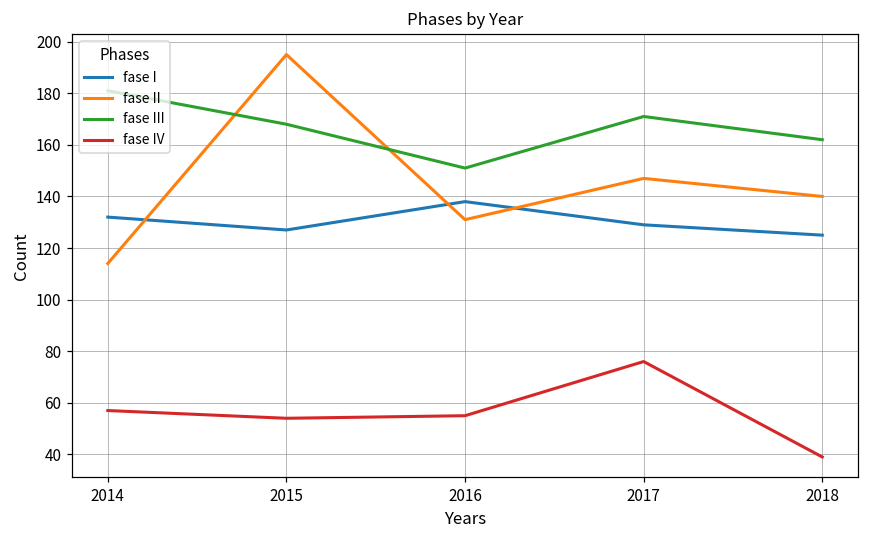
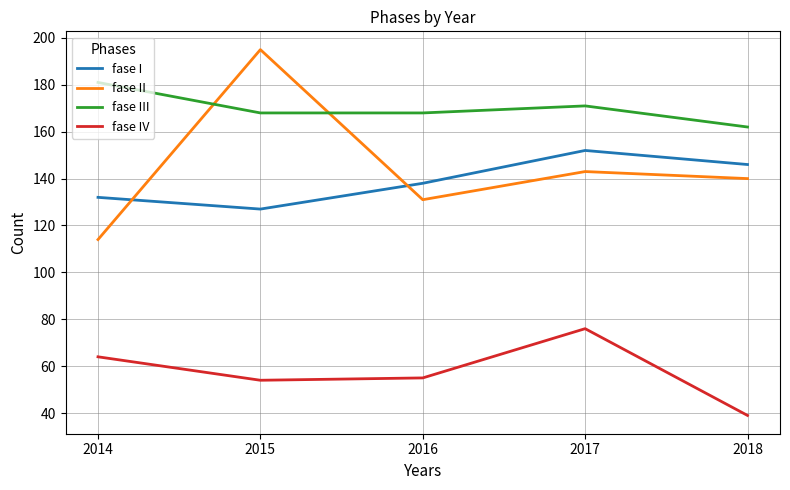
fase IV, 2014: 57 -> 64
fase III, 2016: 151 -> 168
fase I, 2017: 129 -> 152
fase II, 2017: 147 -> 143
fase I, 2018: 125 -> 146
